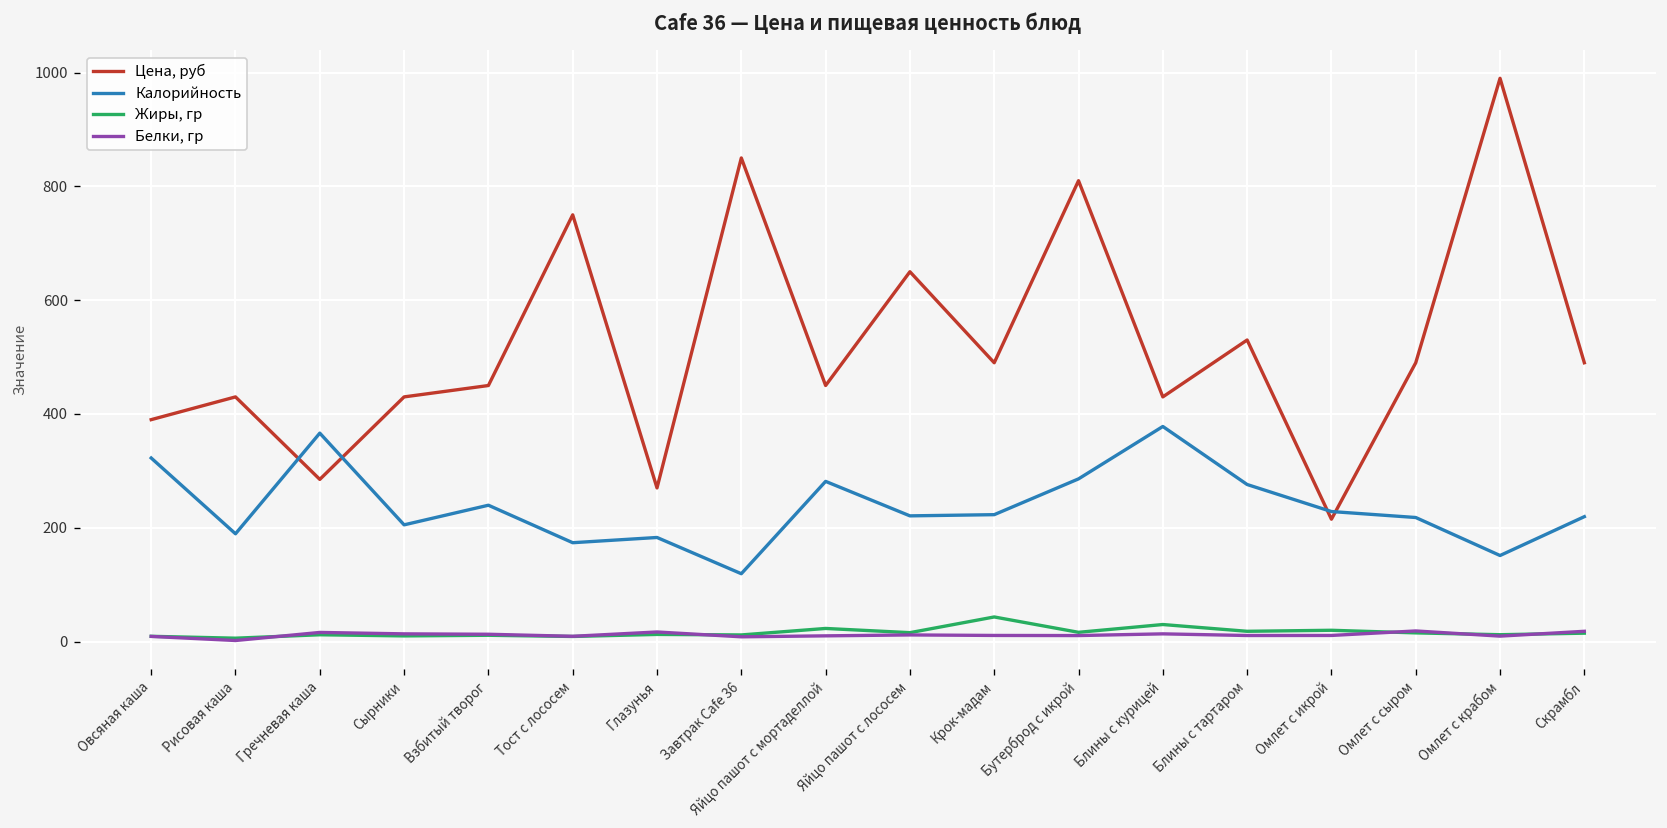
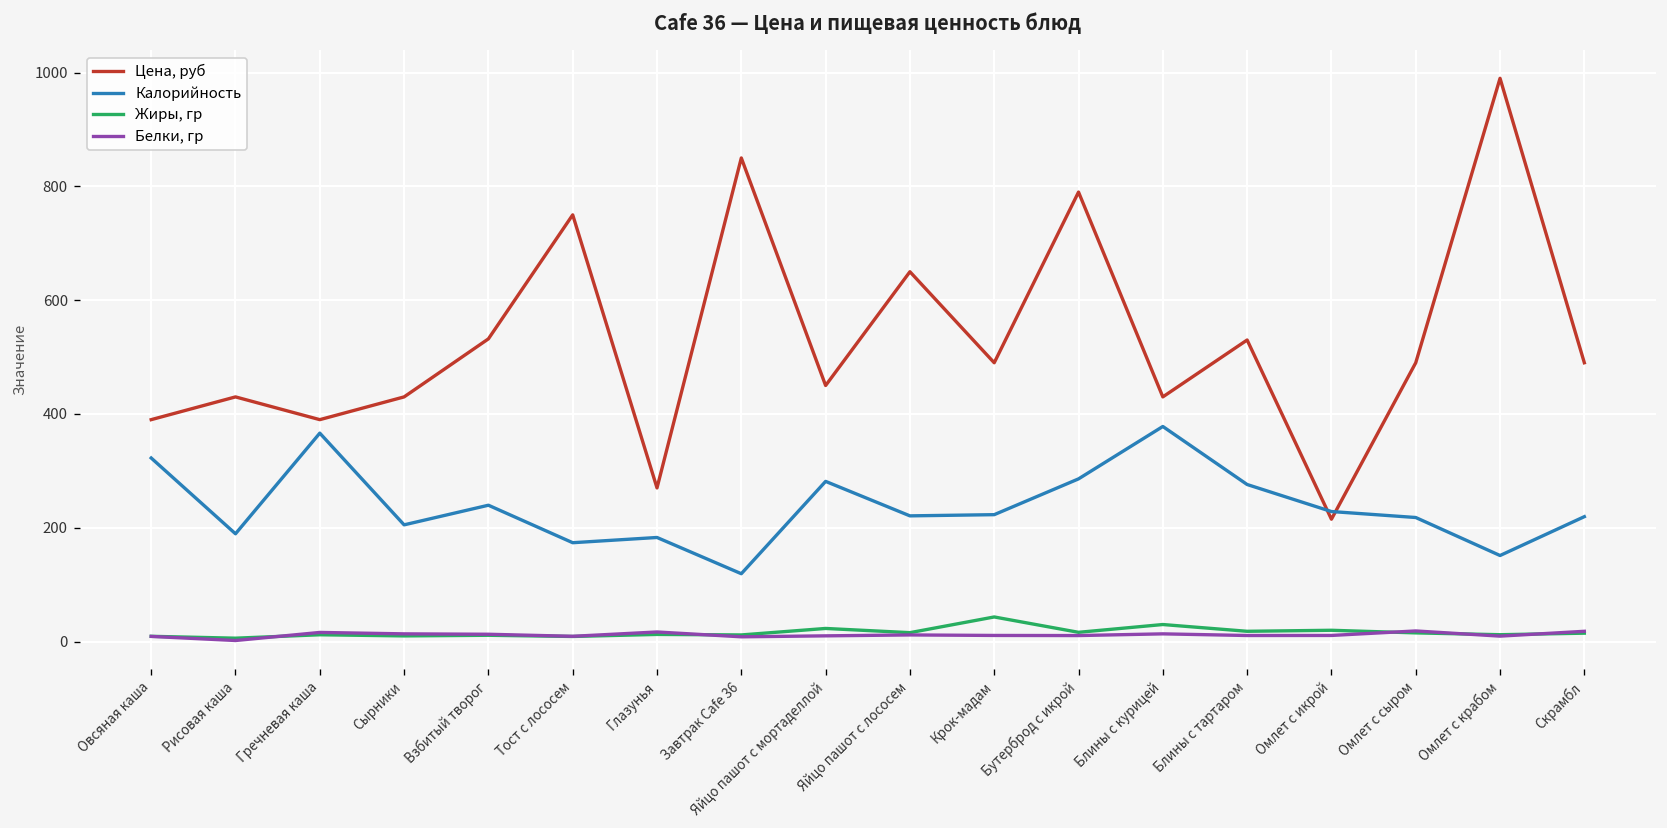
Цена, руб, Гречневая каша: 290 -> 390
Цена, руб, Взбитый творог: 450 -> 530
Цена, руб, Бутерброд с икрой: 810 -> 790
